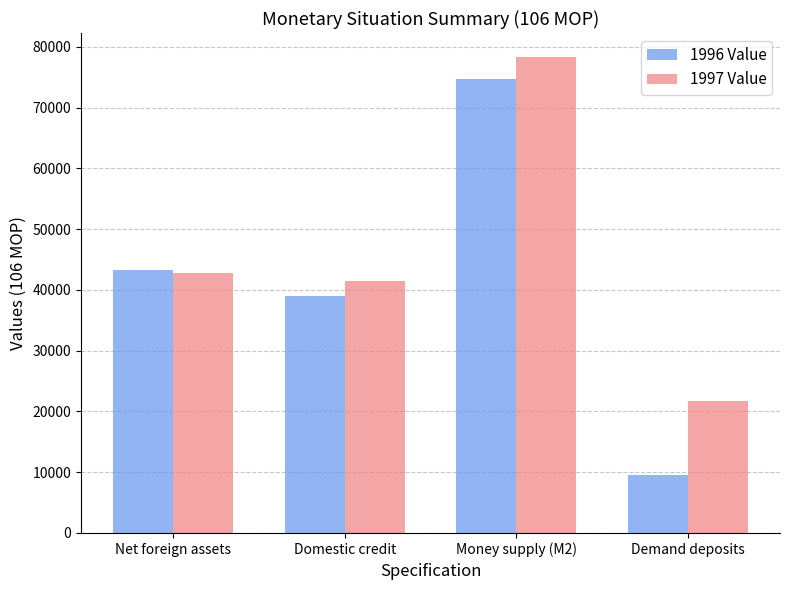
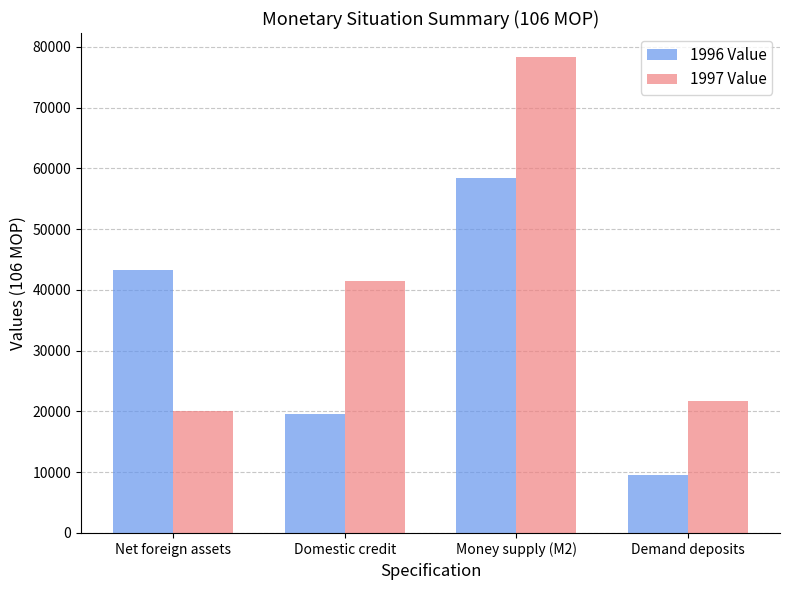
1997 Value, Net foreign assets: 43000 -> 20000
1996 Value, Domestic credit: 39000 -> 20000
1996 Value, Money supply (M2): 75000 -> 58000
